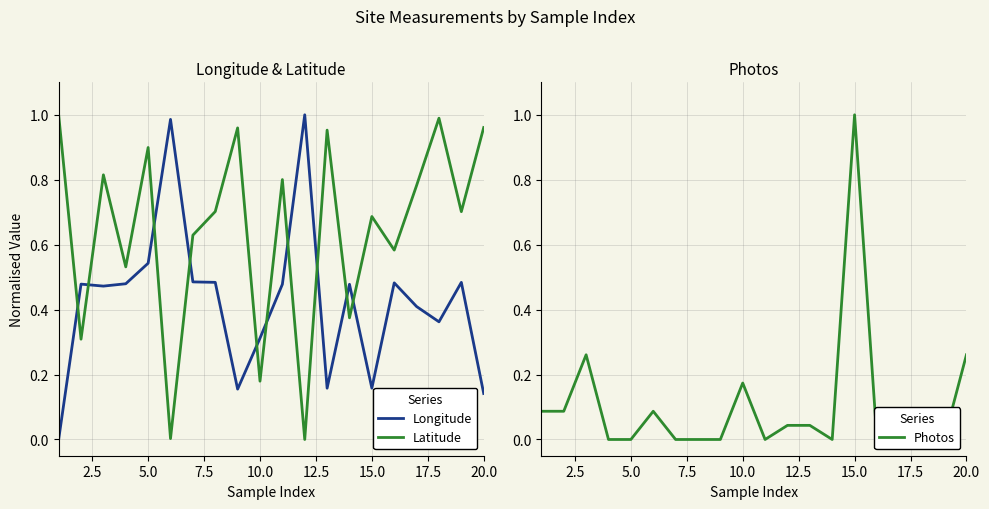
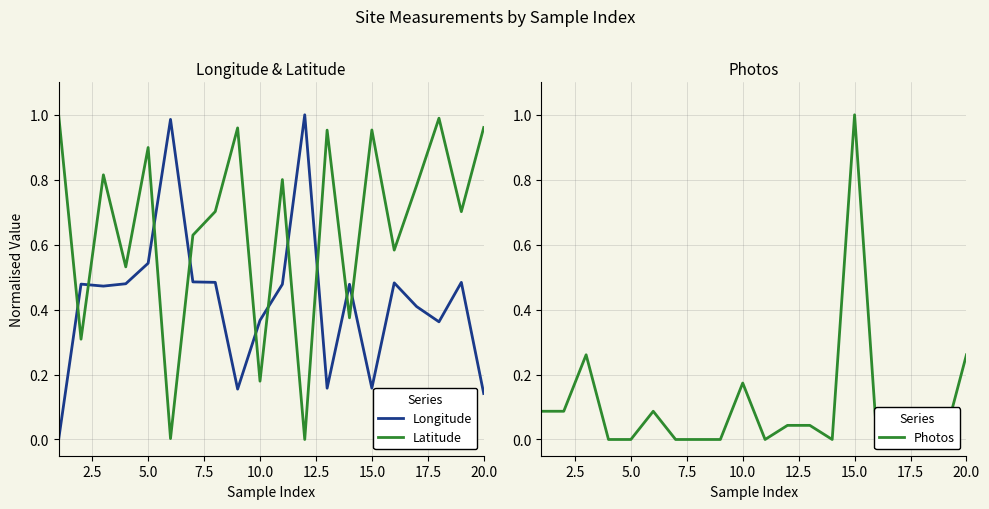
Longitude & Latitude, Longitude, 10.0: 0.31 -> 0.37
Longitude & Latitude, Latitude, 15.0: 0.69 -> 0.95
